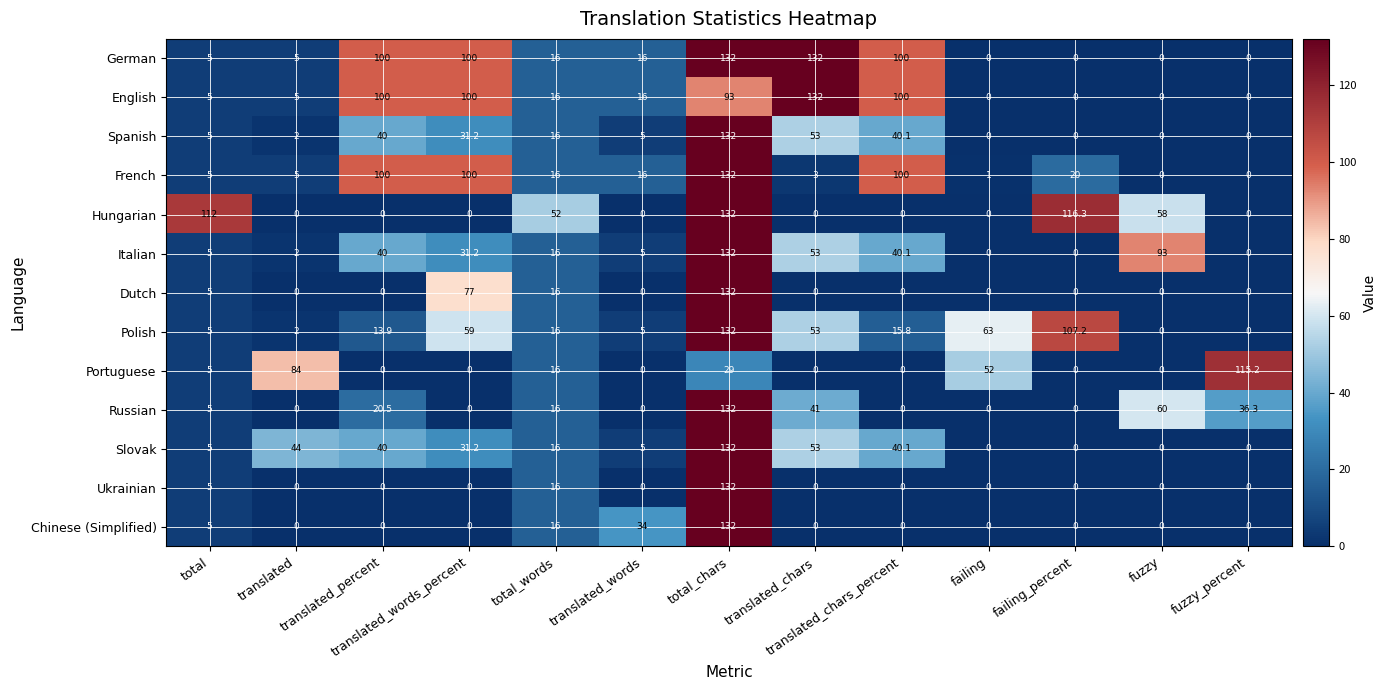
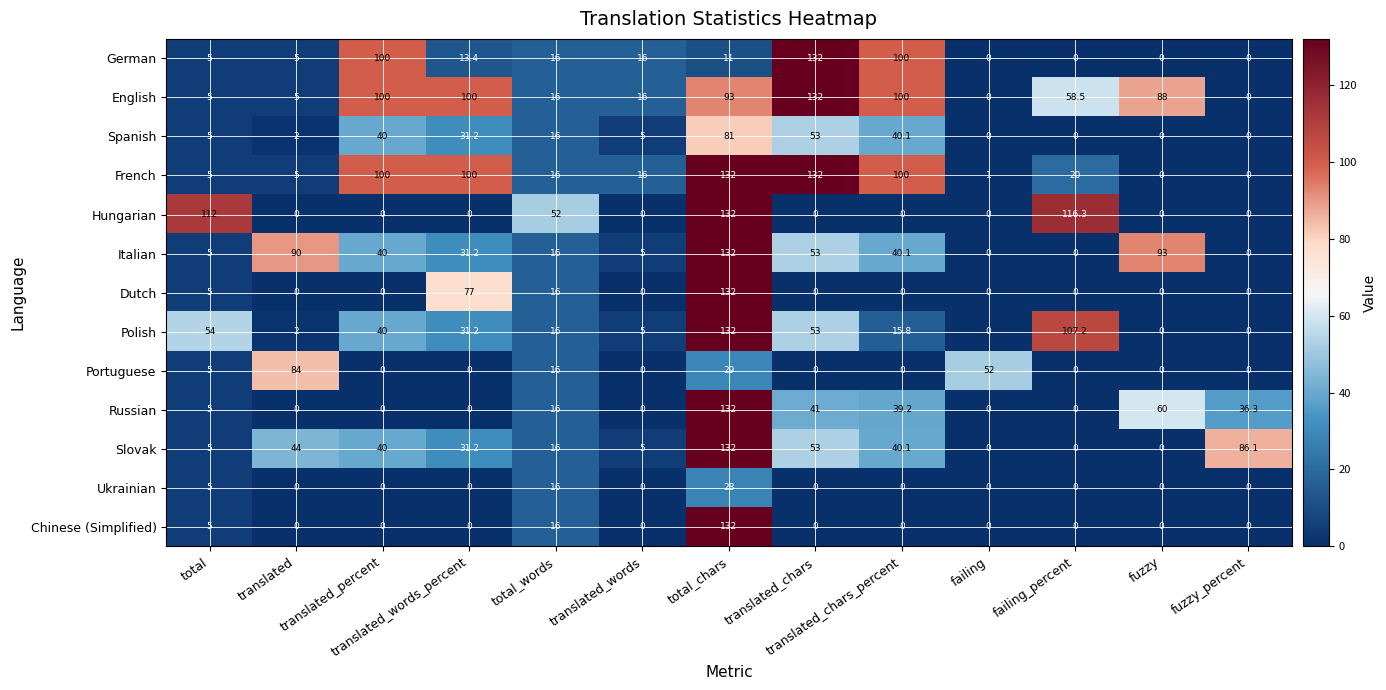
German, translated_words_percent: 100 -> 13.4
German, total_chars: 132 -> 11
English, failing_percent: 0 -> 58.5
English, fuzzy: 0 -> 88
Spanish, total_chars: 132 -> 81
French, translated_chars: 3 -> 132
Hungarian, fuzzy: 58 -> 0
Italian, translated: 2 -> 90
Polish, total: 5 -> 54
Polish, translated_percent: 13.9 -> 40
Polish, translated_words_percent: 59 -> 31.2
Polish, failing: 63 -> 0
Portuguese, fuzzy_percent: 115.2 -> 0
Russian, translated_percent: 20.5 -> 0
Russian, translated_chars_percent: 0 -> 39.2
Slovak, fuzzy_percent: 0 -> 86.1
Ukrainian, total_chars: 132 -> 28
Chinese (Simplified), translated_words: 34 -> 0
